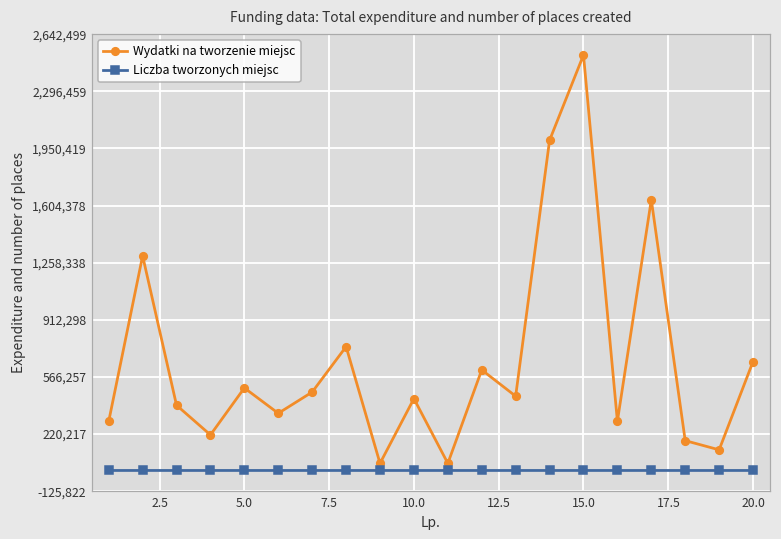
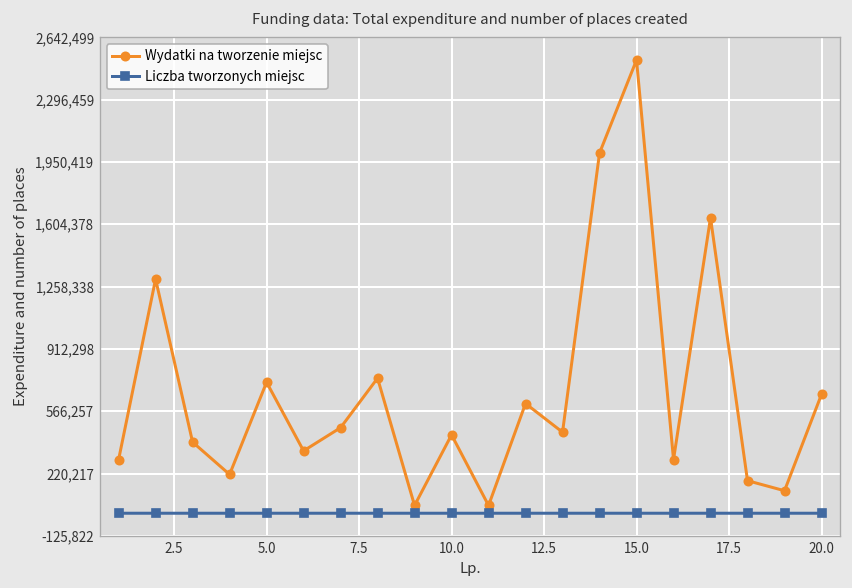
Wydatki na tworzenie miejsc, 5.0: 500,000 -> 730,000
